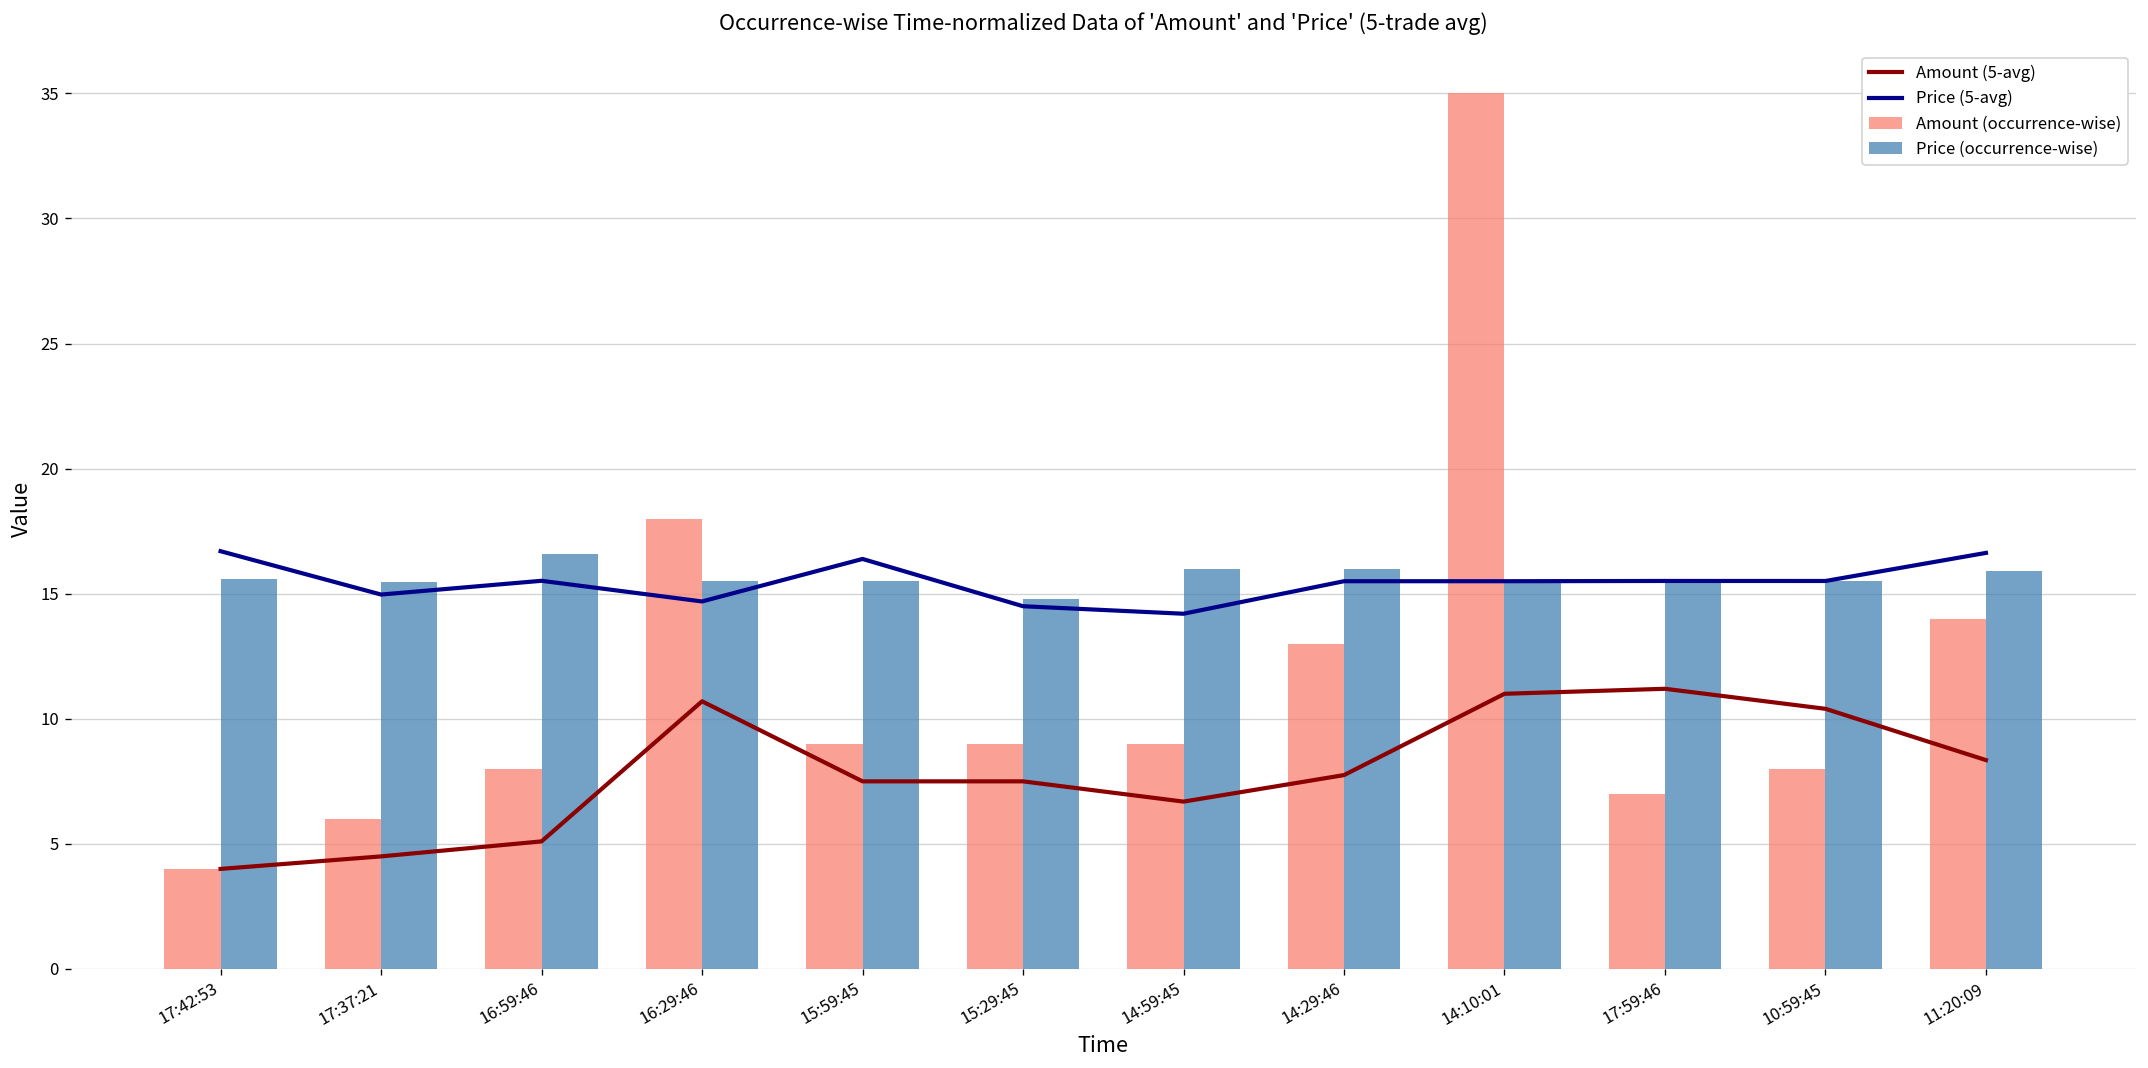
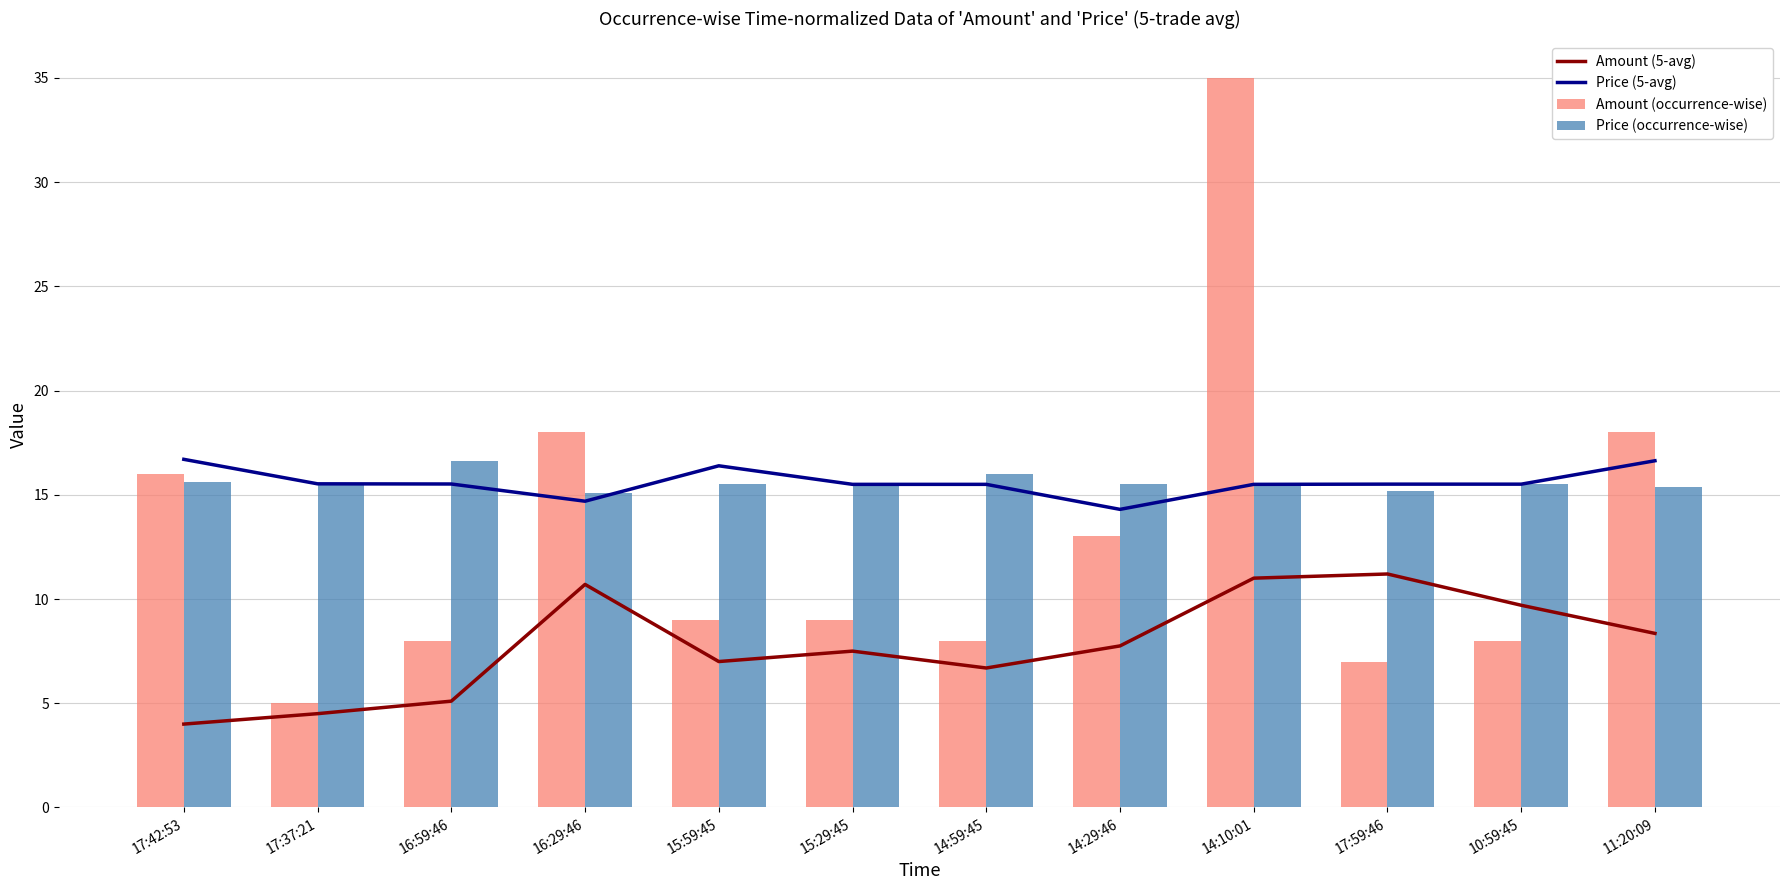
Amount (occurrence-wise), 17:42:53: 4 -> 16
Amount (occurrence-wise), 17:37:21: 6 -> 5
Price (5-avg), 17:37:21: 15.0 -> 15.5
Price (occurrence-wise), 16:29:46: 15.5 -> 15.1
Amount (5-avg), 15:59:45: 7.5 -> 7.0
Price (5-avg), 15:29:45: 14.5 -> 15.5
Price (occurrence-wise), 15:29:45: 14.8 -> 15.5
Amount (occurrence-wise), 14:59:45: 9 -> 8
Price (5-avg), 14:59:45: 14.2 -> 15.5
Price (5-avg), 14:29:46: 15.5 -> 14.3
Price (occurrence-wise), 14:29:46: 16.0 -> 15.5
Price (occurrence-wise), 17:59:46: 15.6 -> 15.2
Amount (5-avg), 10:59:45: 10.4 -> 9.7
Amount (occurrence-wise), 11:20:09: 14 -> 18
Price (occurrence-wise), 11:20:09: 15.9 -> 15.4
